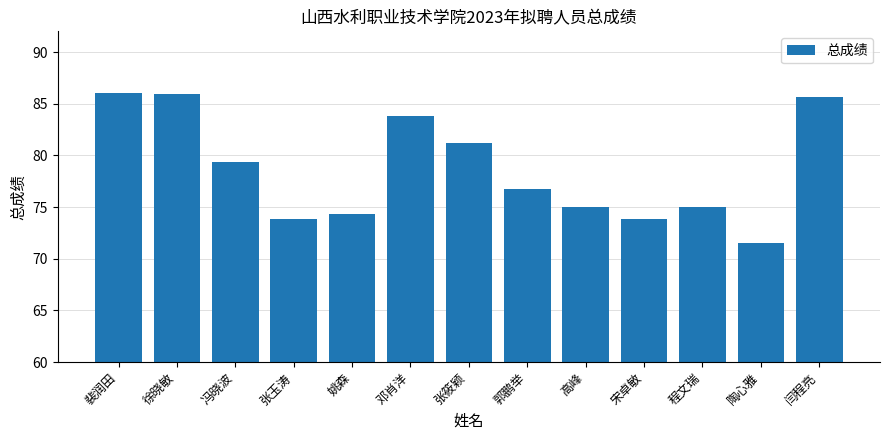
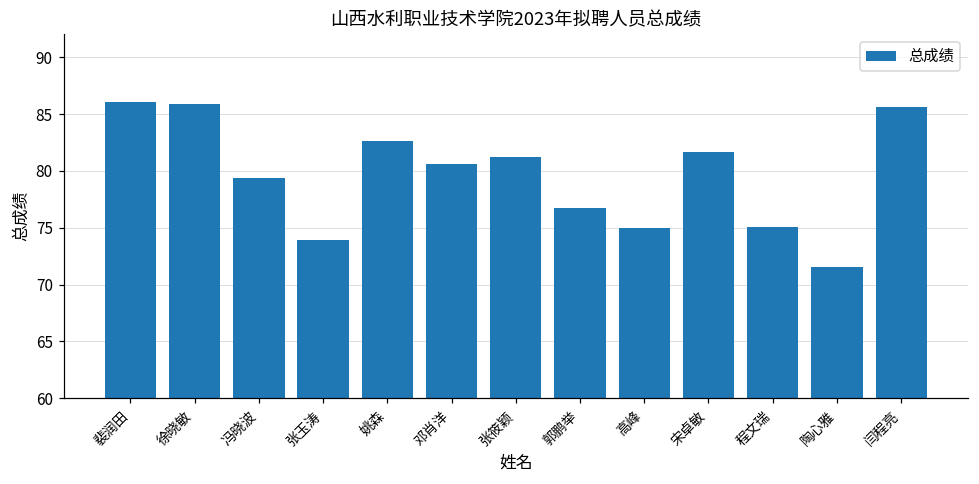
姚森: 74.3 -> 82.6
邓肖洋: 83.8 -> 80.6
宋卓敏: 73.8 -> 81.7
